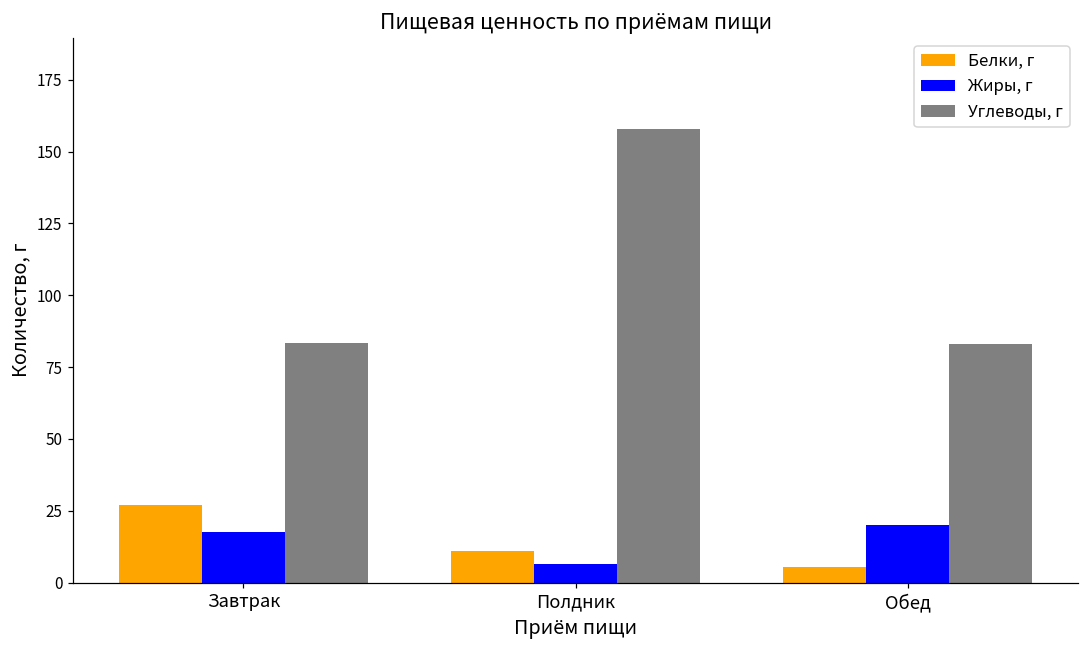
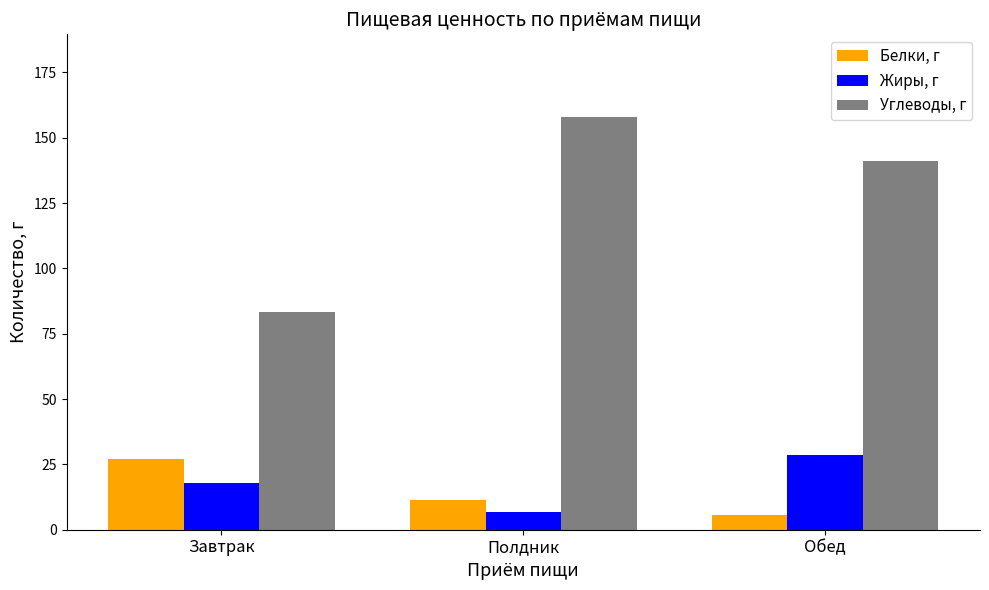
Жиры, г, Обед: 20 -> 29
Углеводы, г, Обед: 83 -> 141
